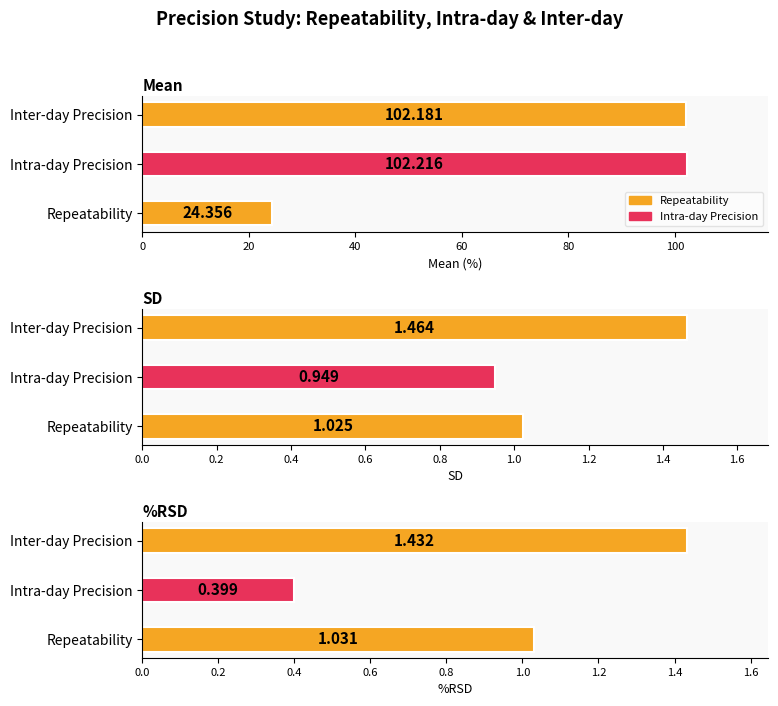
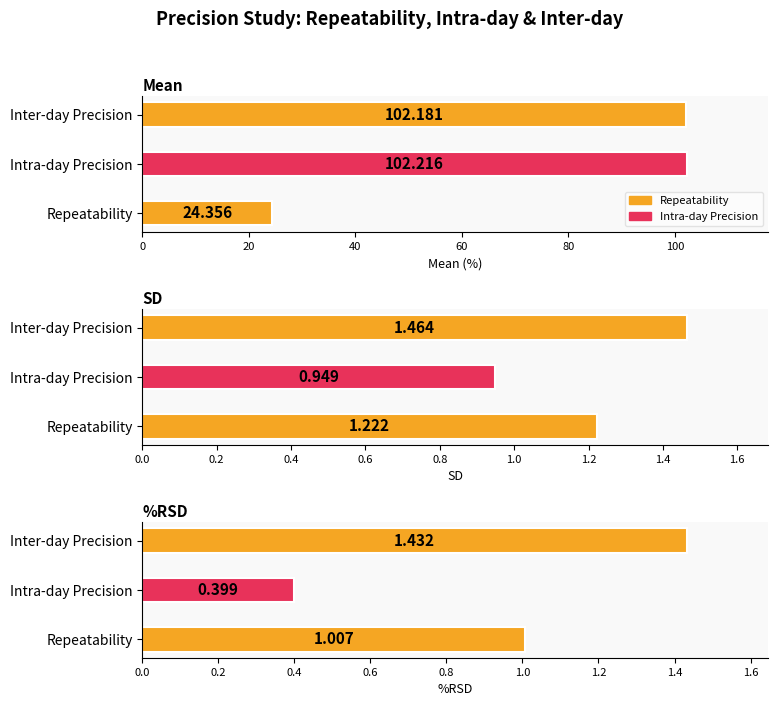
SD, Repeatability: 1.025 -> 1.222
%RSD, Repeatability: 1.031 -> 1.007
